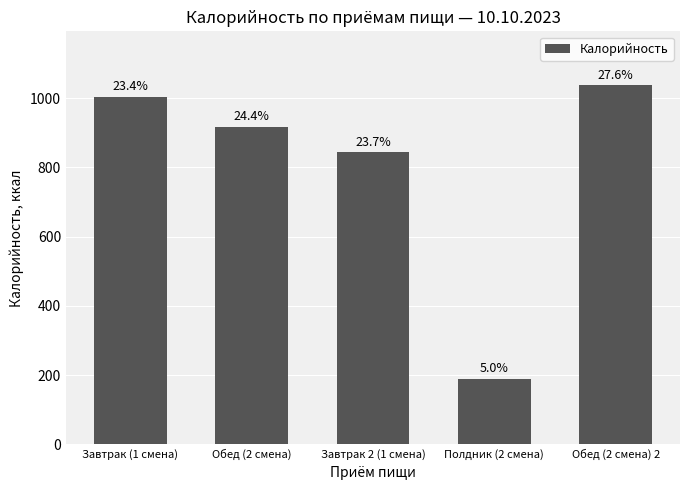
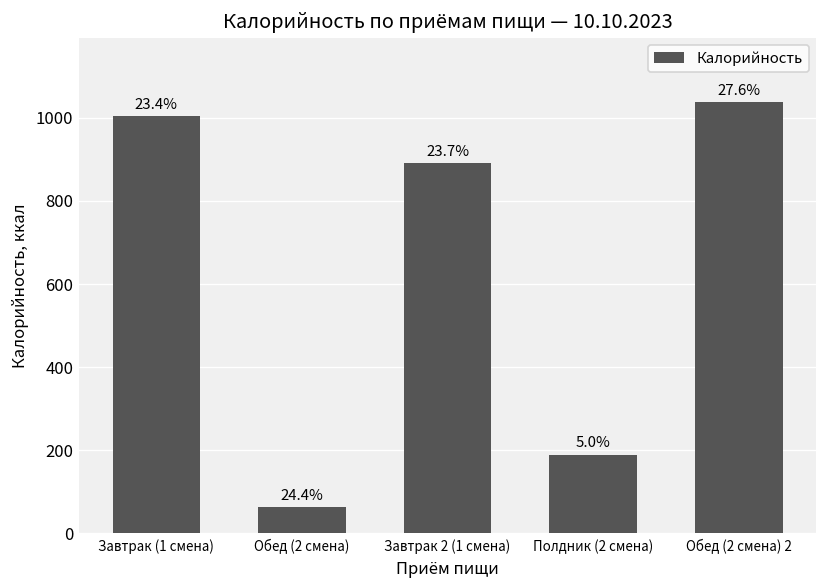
Обед (2 смена): 920 -> 60
Завтрак 2 (1 смена): 840 -> 890
